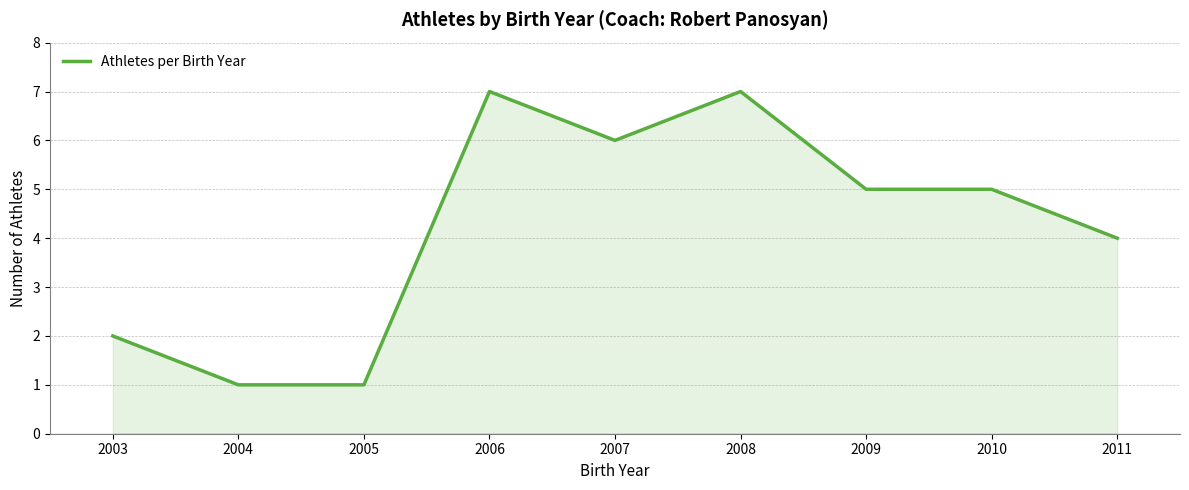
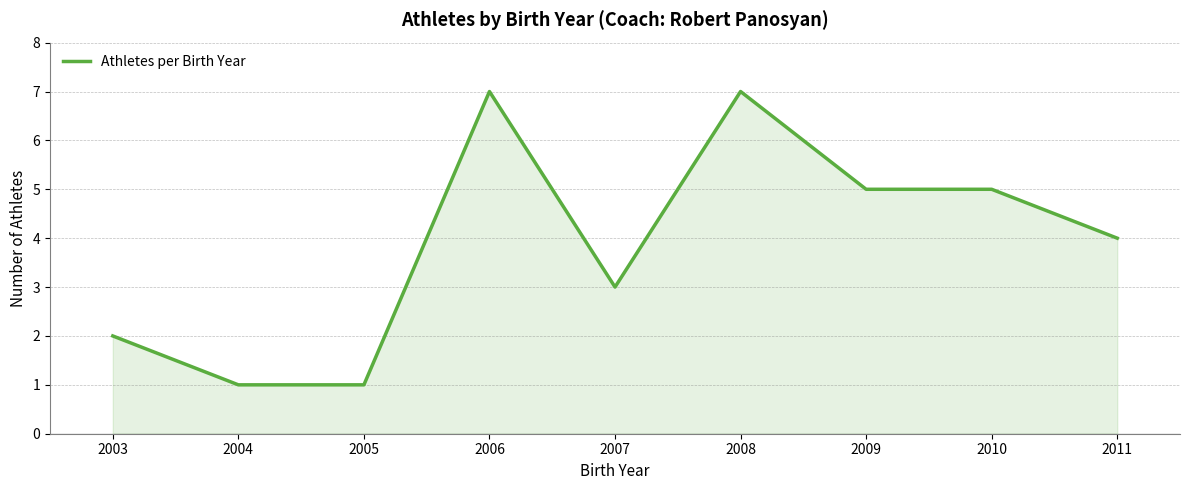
2007: 6 -> 3
